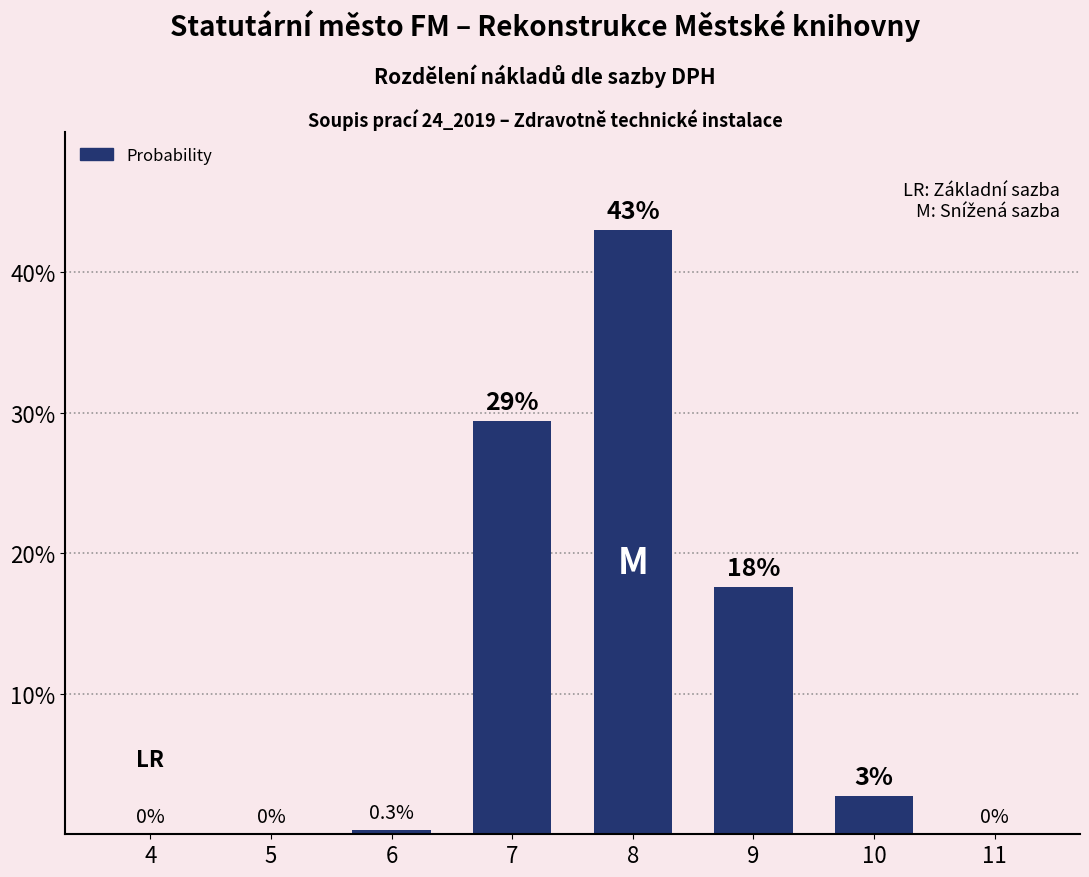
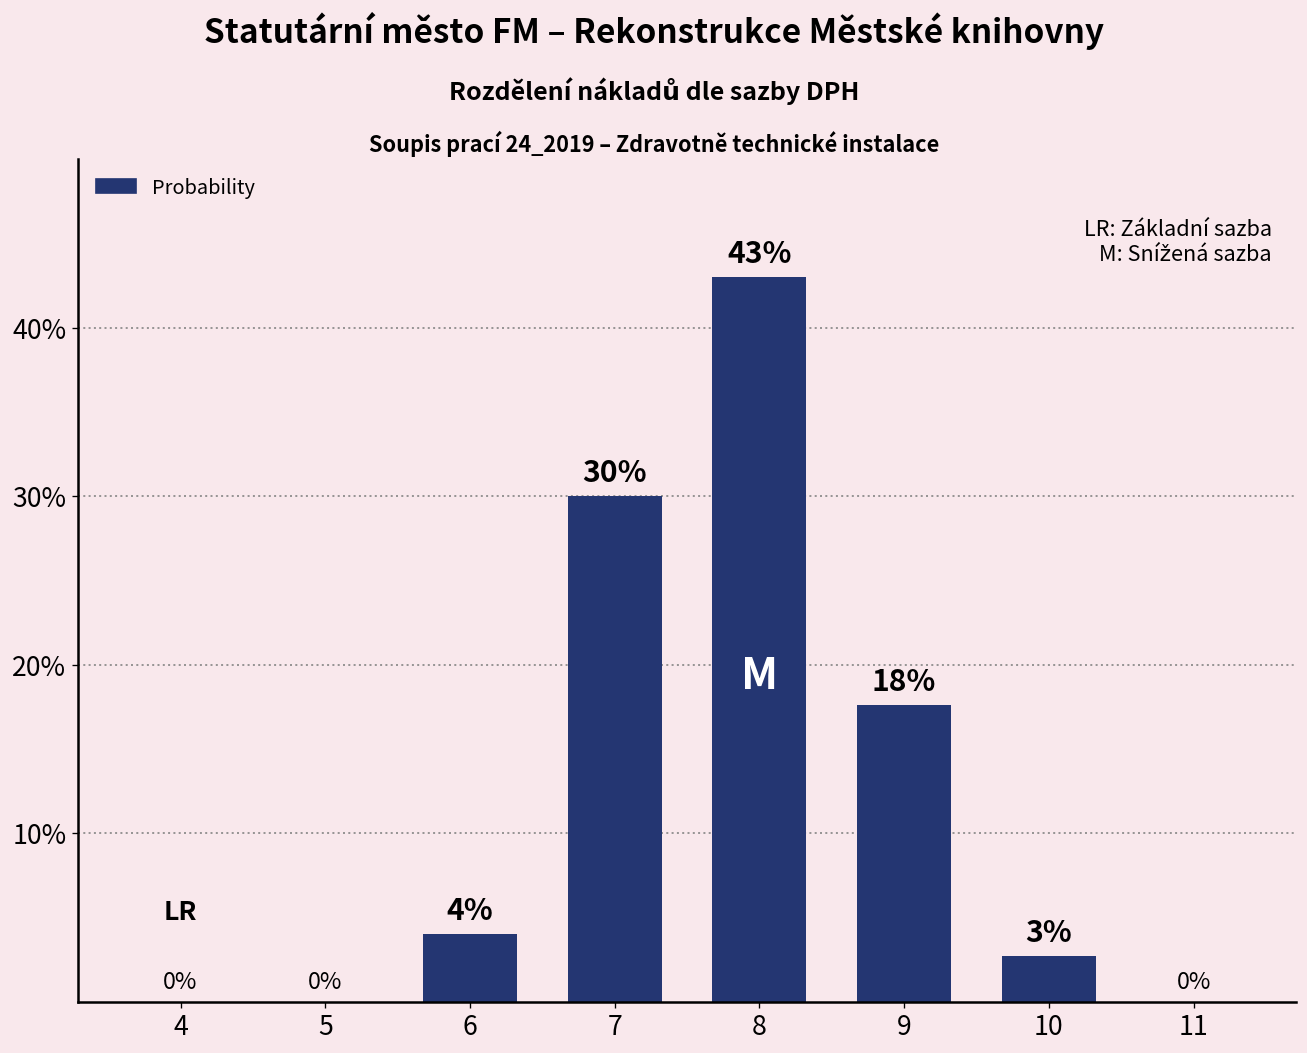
6: 0.3% -> 4%
7: 29% -> 30%
